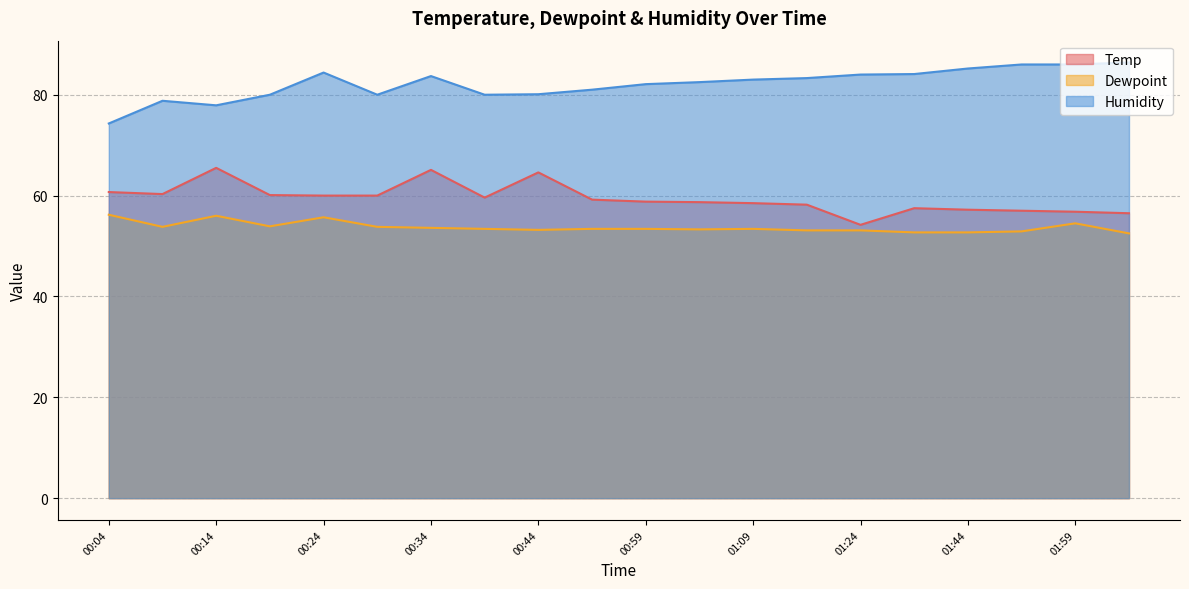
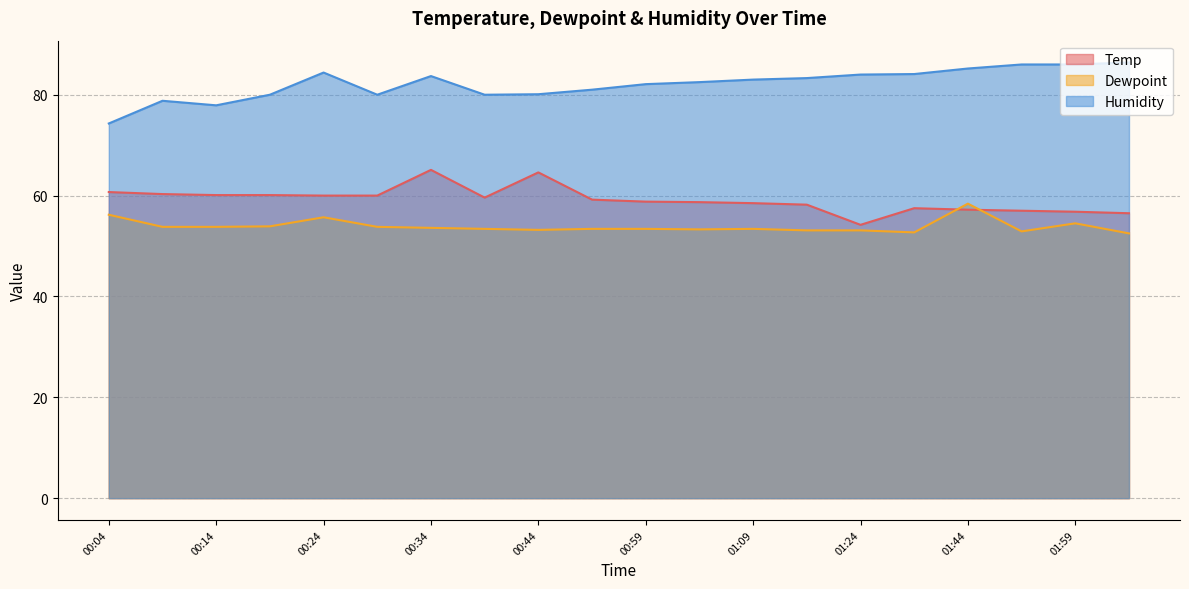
Temp, 00:14: 66 -> 60
Dewpoint, 00:14: 56 -> 54
Dewpoint, 01:44: 53 -> 58
